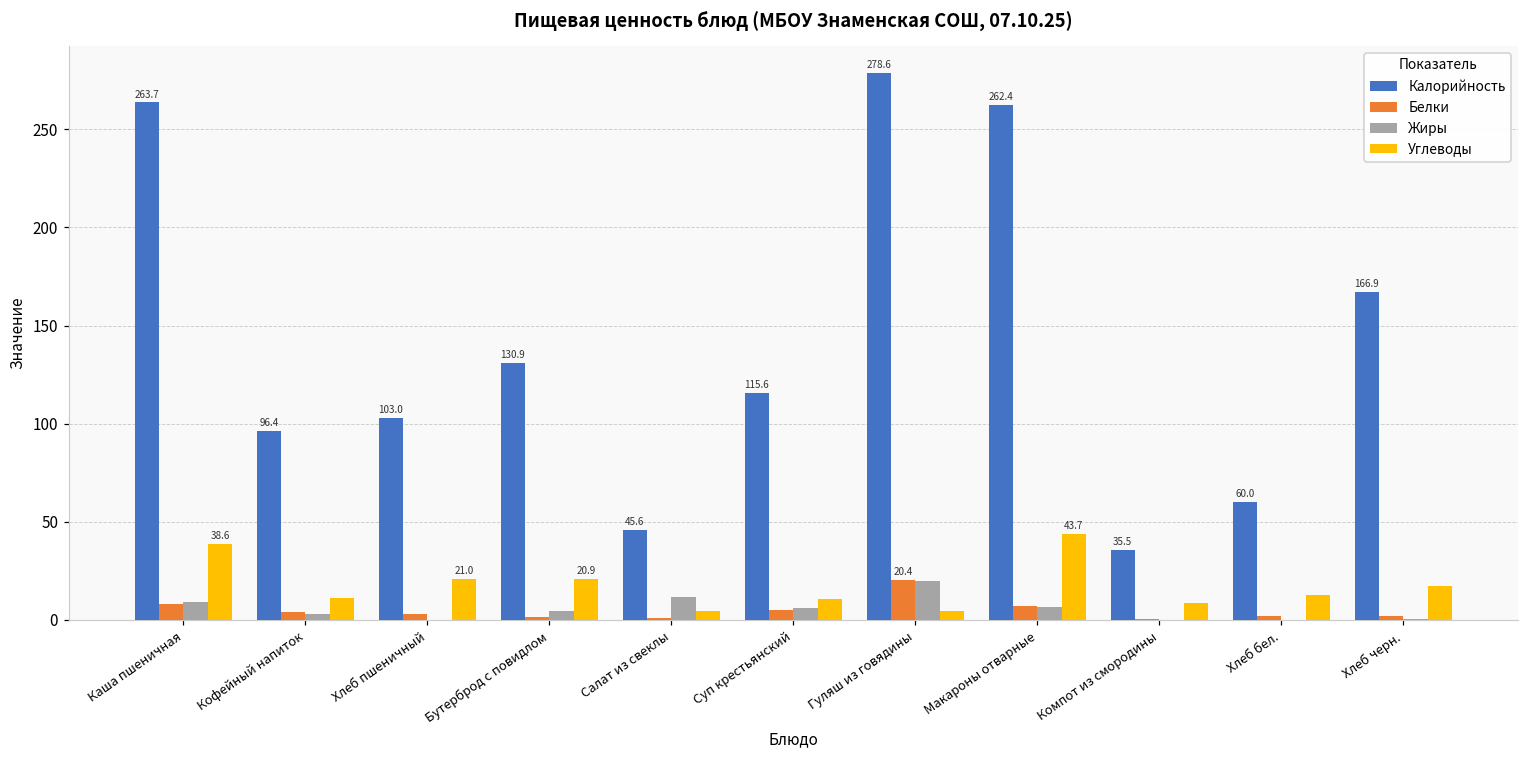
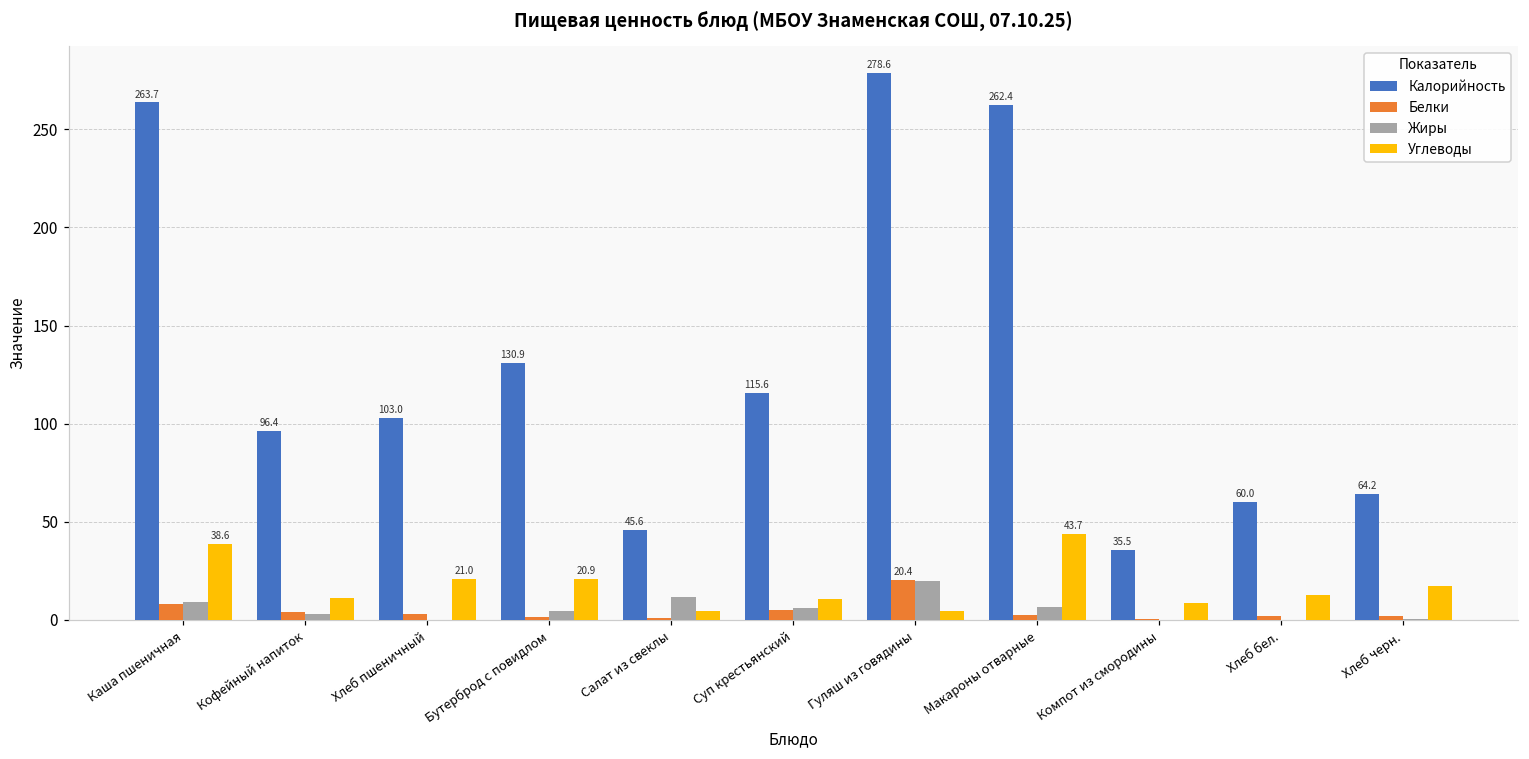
Белки, Макароны отварные: 7 -> 2
Калорийность, Хлеб черн.: 166.9 -> 64.2
